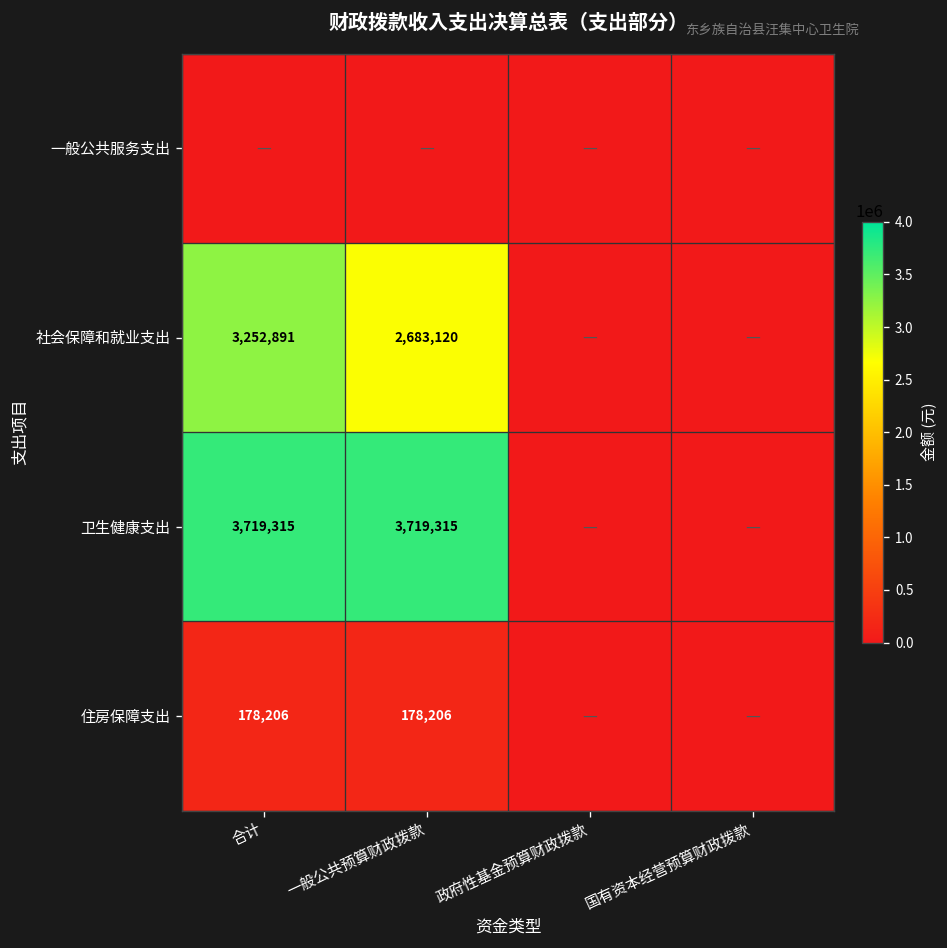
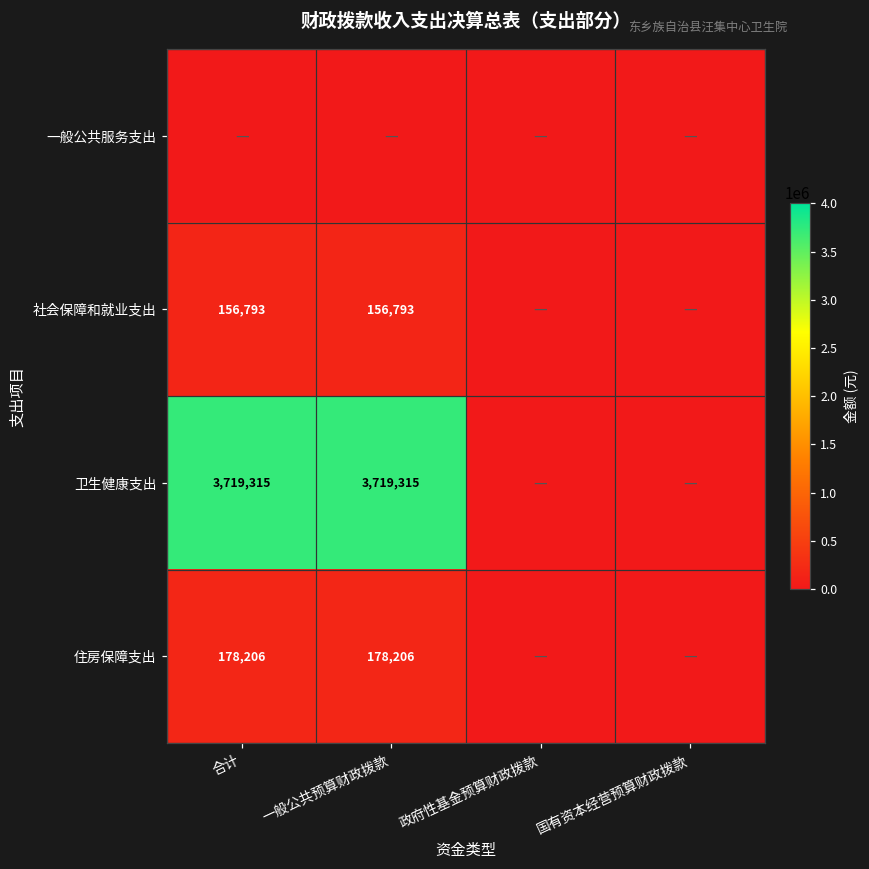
社会保障和就业支出, 合计: 3,252,891 -> 156,793
社会保障和就业支出, 一般公共预算财政拨款: 2,683,120 -> 156,793
